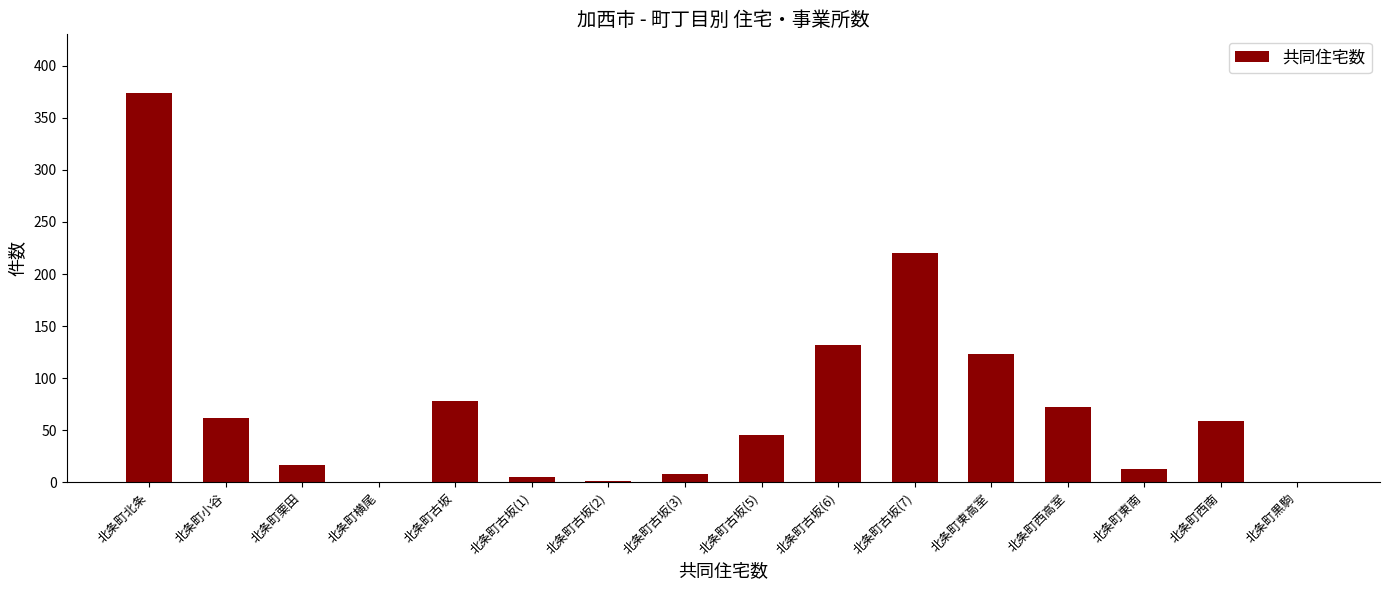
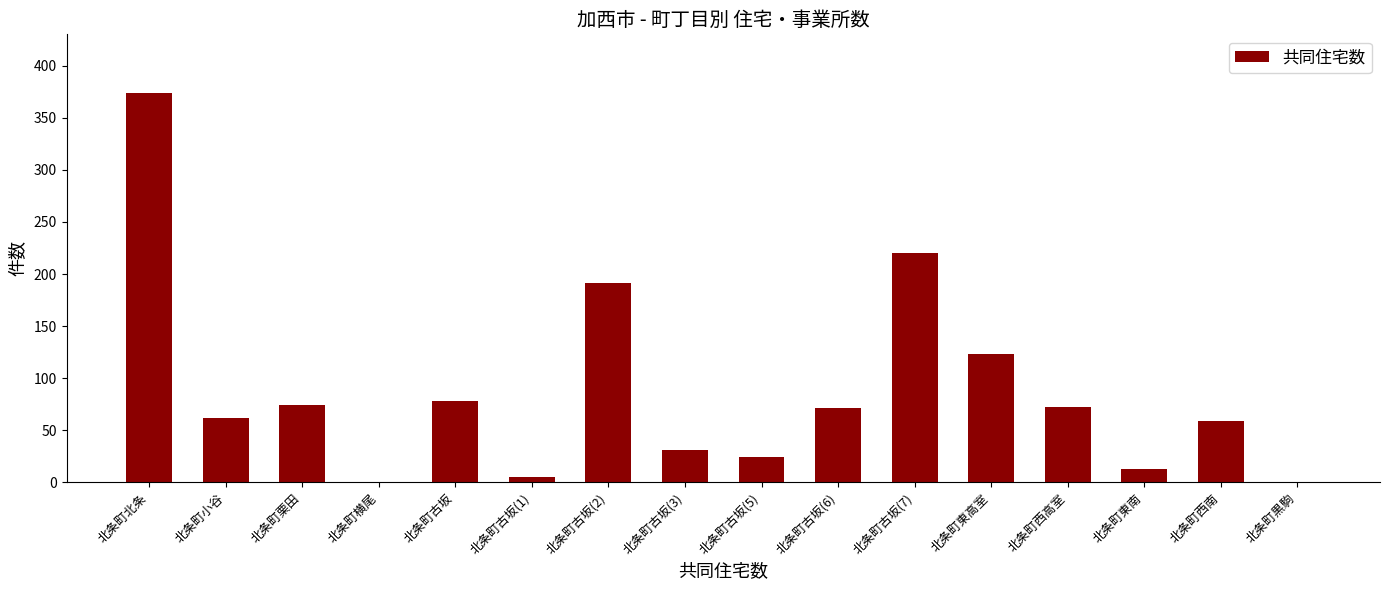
北条町栗田: 17 -> 74
北条町古坂(2): 1 -> 191
北条町古坂(3): 8 -> 31
北条町古坂(5): 45 -> 24
北条町古坂(6): 132 -> 71
